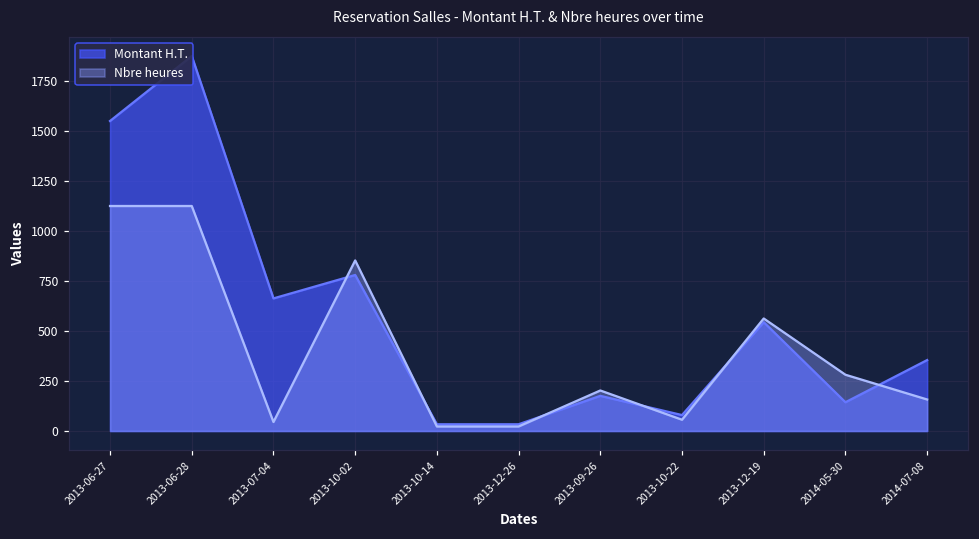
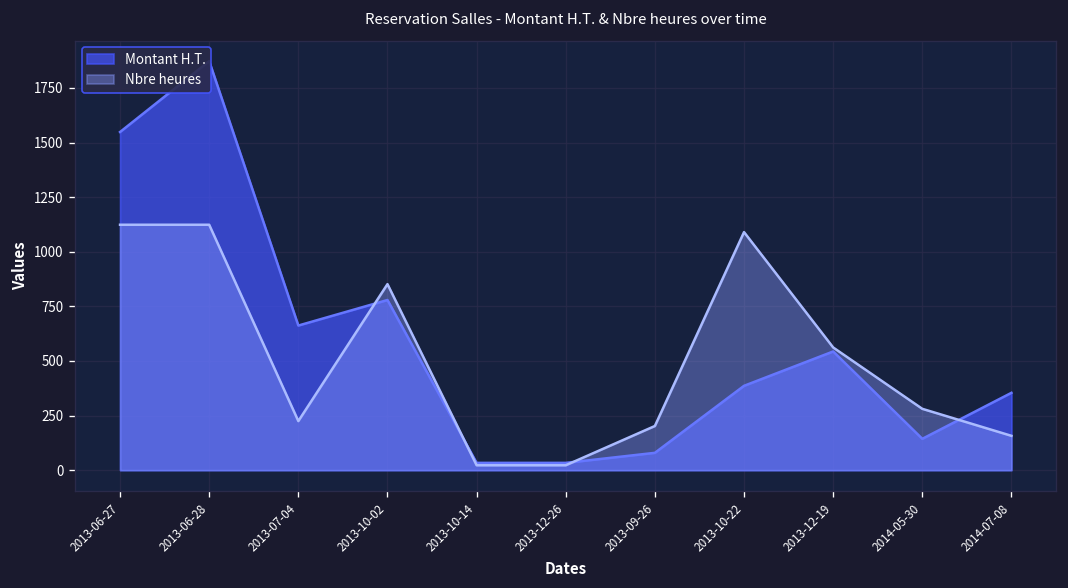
Nbre heures, 2013-07-04: 40 -> 220
Montant H.T., 2013-09-26: 180 -> 80
Montant H.T., 2013-10-22: 80 -> 390
Nbre heures, 2013-10-22: 60 -> 1090
